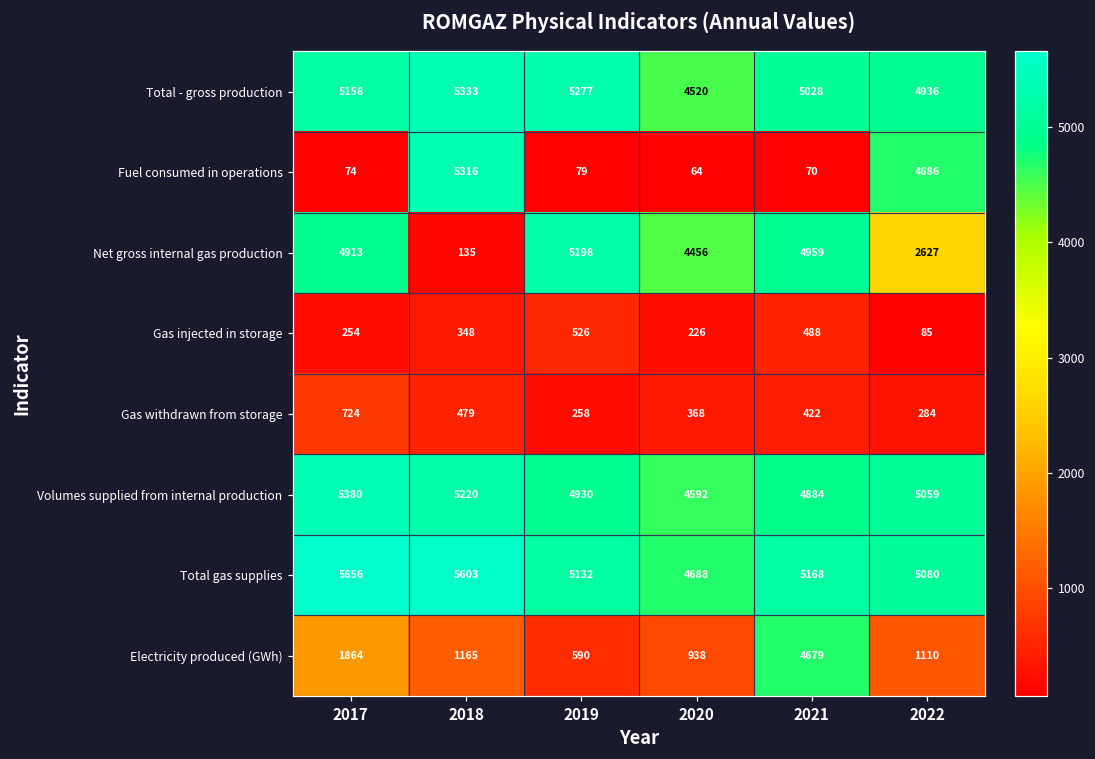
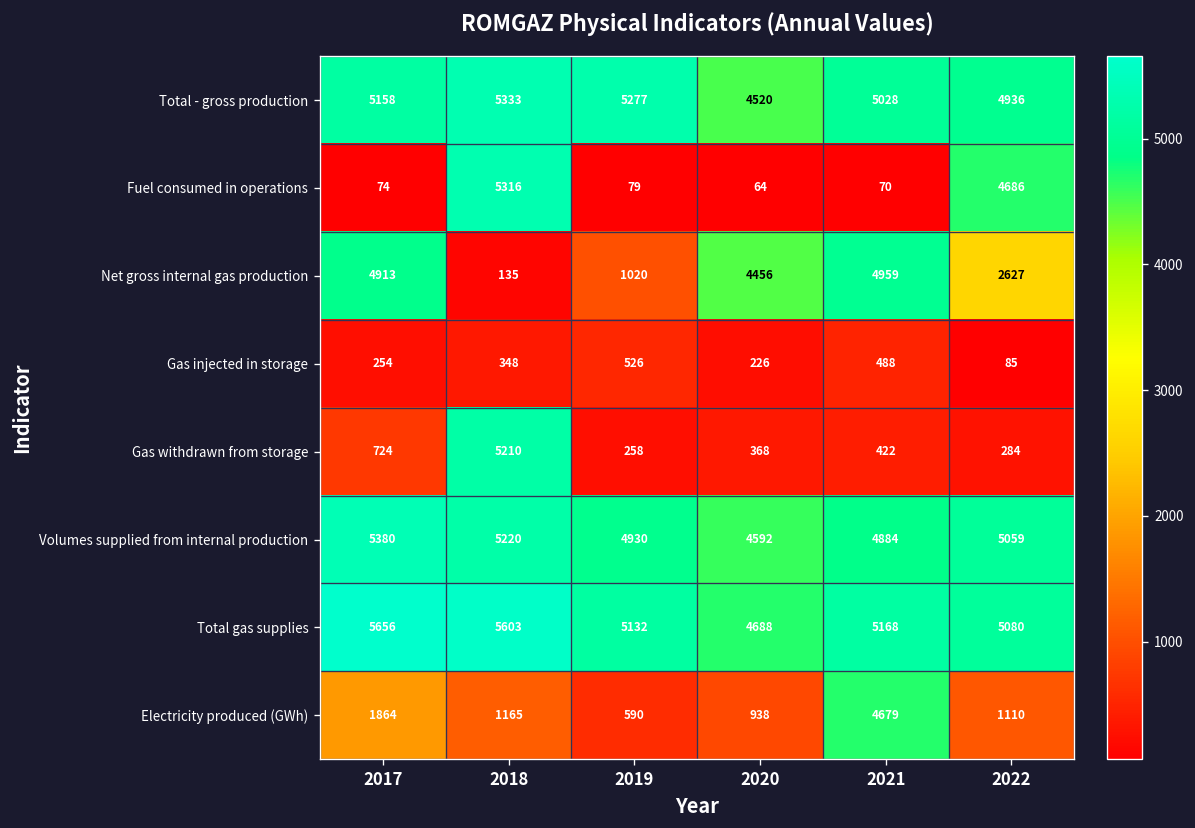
Net gross internal gas production, 2019: 5198 -> 1020
Gas withdrawn from storage, 2018: 479 -> 5210
